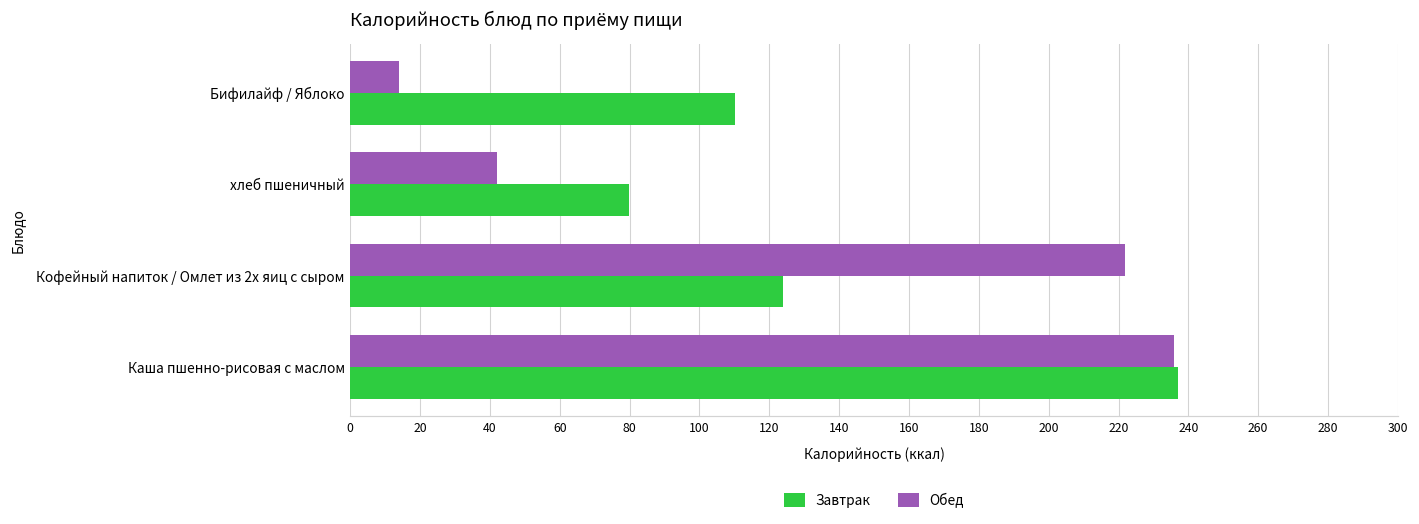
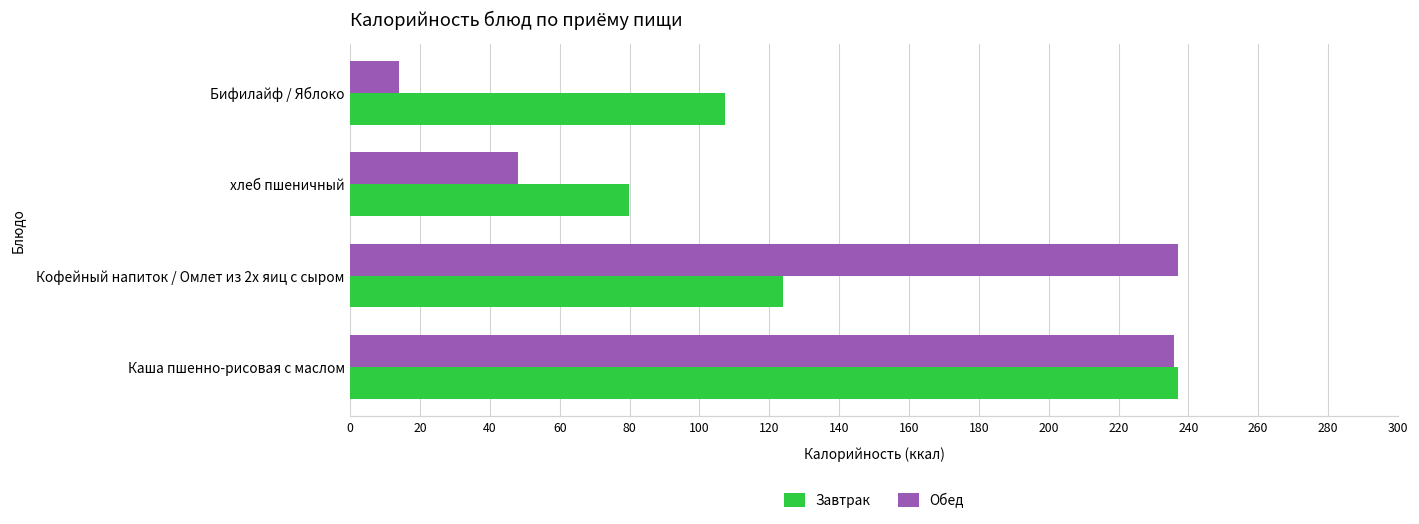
Завтрак, Бифилайф / Яблоко: 110 -> 107
Обед, хлеб пшеничный: 42 -> 48
Обед, Кофейный напиток / Омлет из 2х яиц с сыром: 222 -> 237
